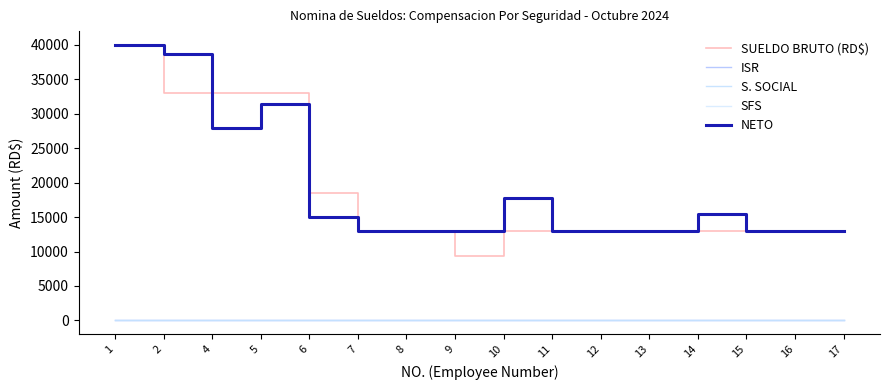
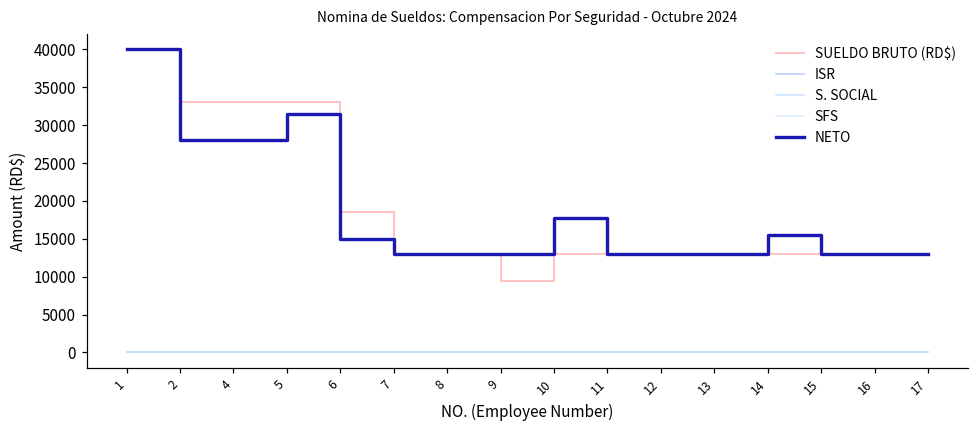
NETO, 2: 39000 -> 28000
